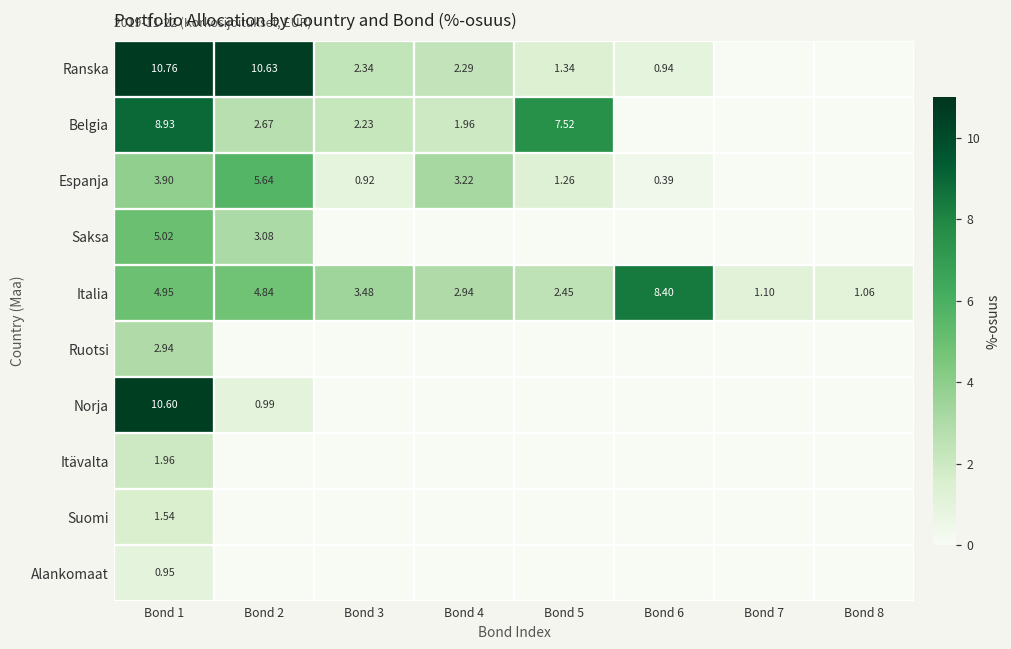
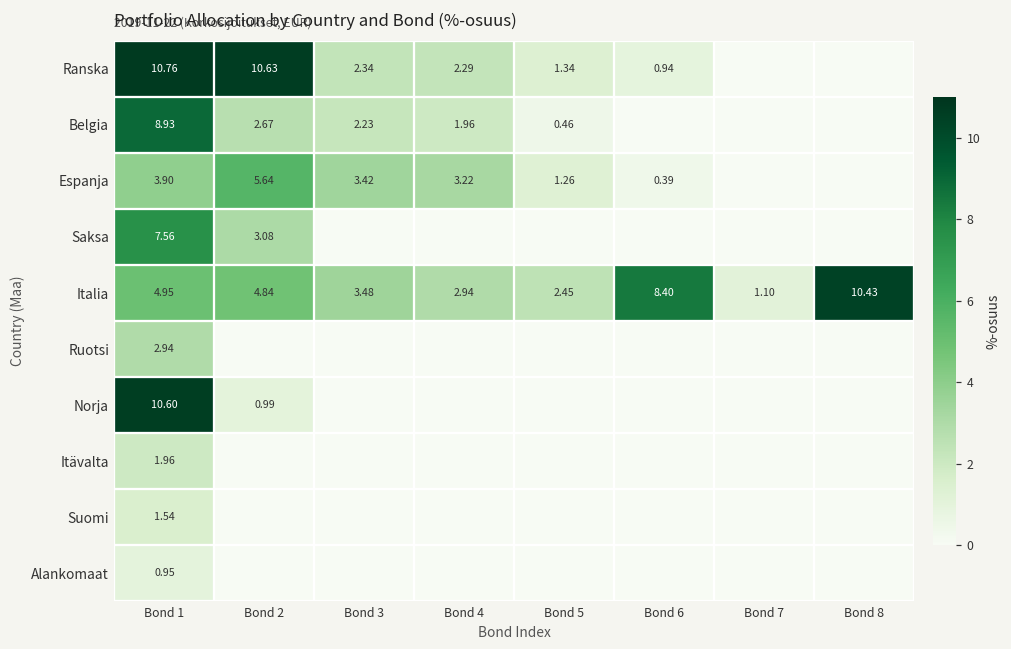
Belgia, Bond 5: 7.52 -> 0.46
Espanja, Bond 3: 0.92 -> 3.42
Saksa, Bond 1: 5.02 -> 7.56
Italia, Bond 8: 1.06 -> 10.43
